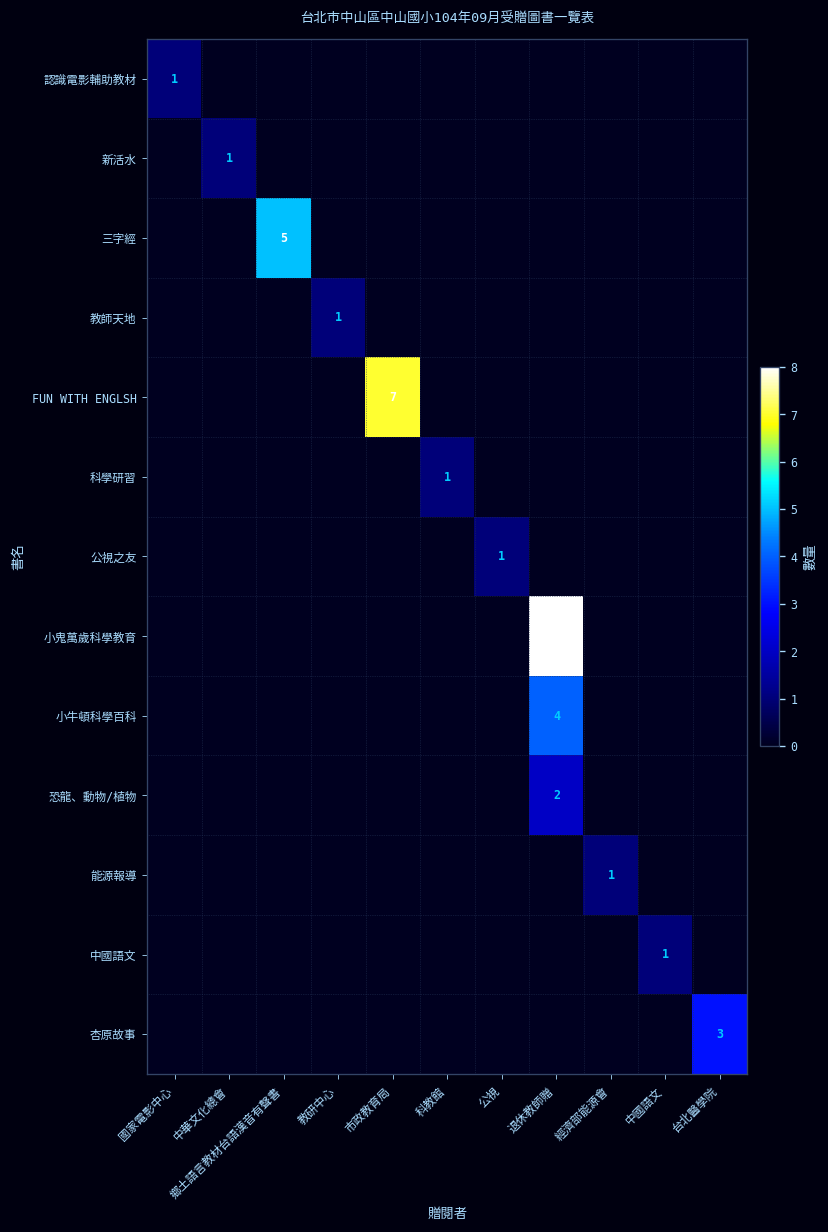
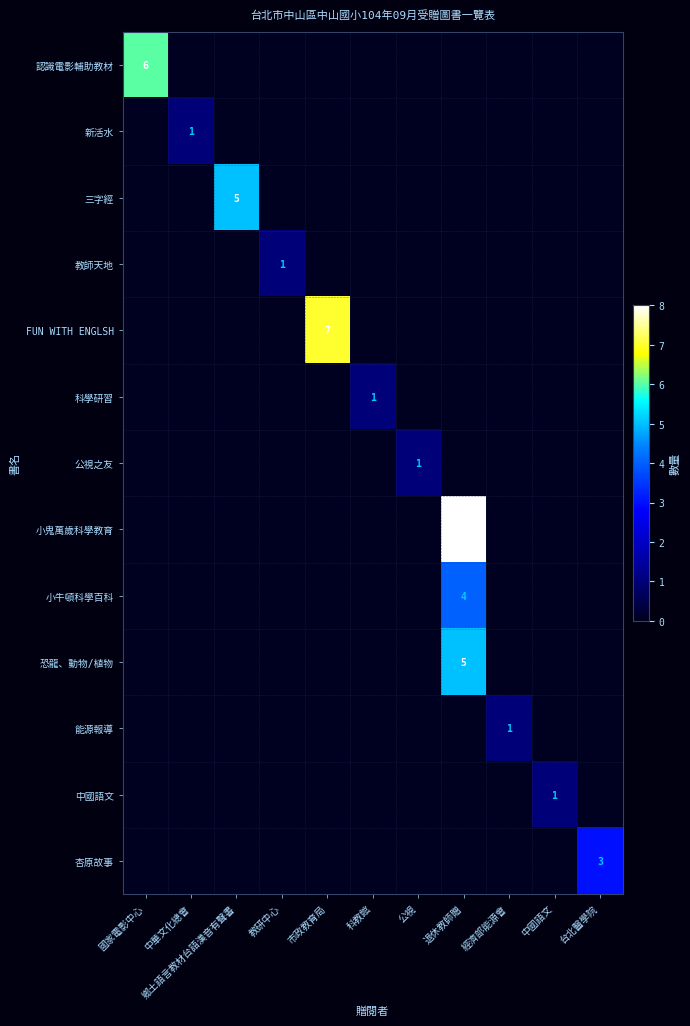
認識電影輔助教材, 國家電影中心: 1 -> 6
恐龍、動物/植物, 退休教師贈: 2 -> 5
